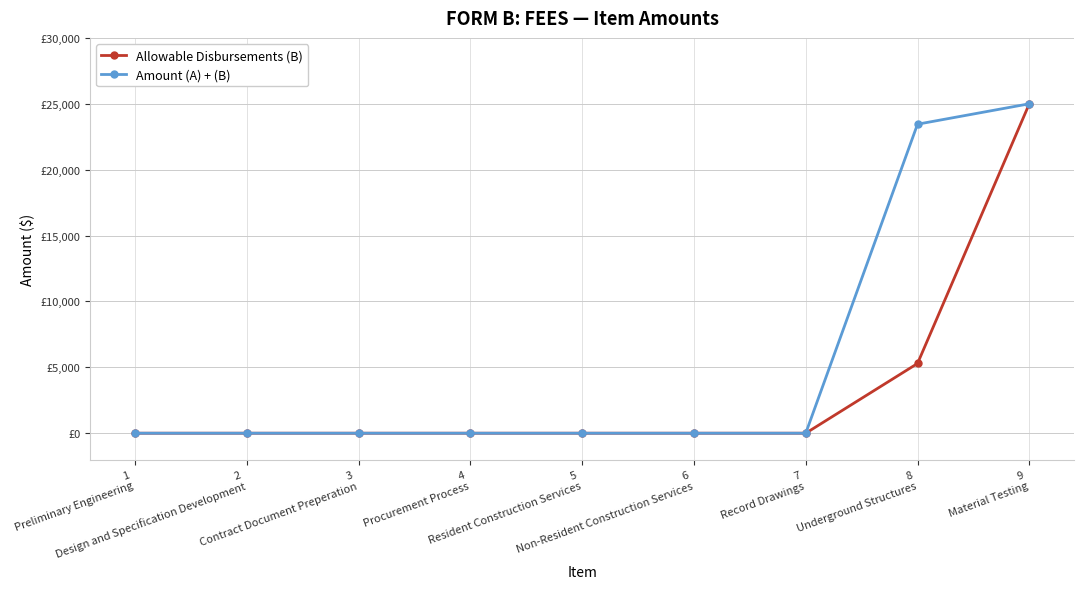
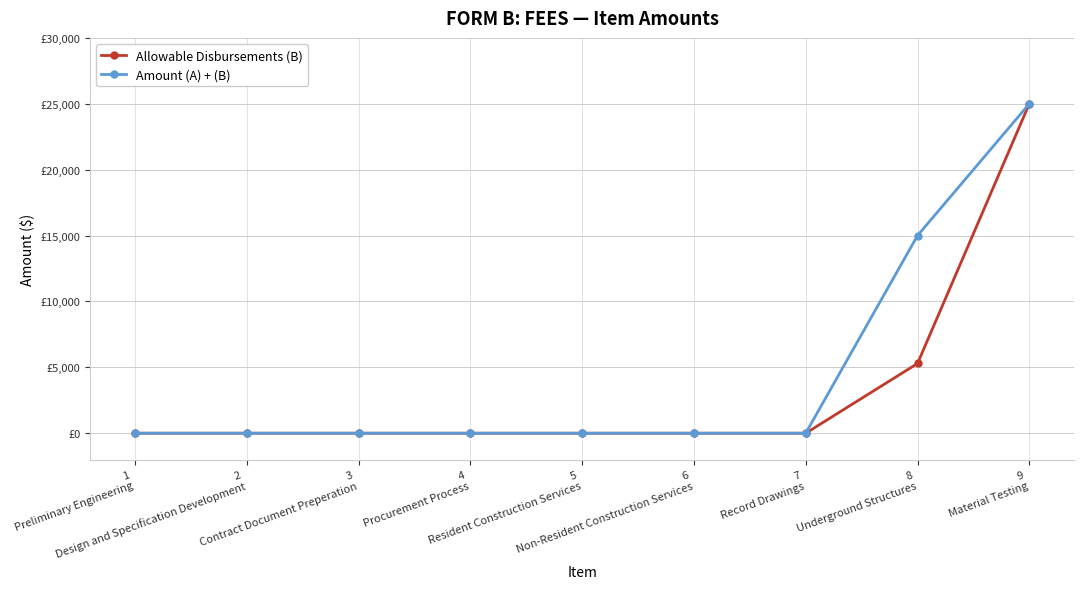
Amount (A) + (B), 8 Underground Structures: £23,500 -> £15,000
